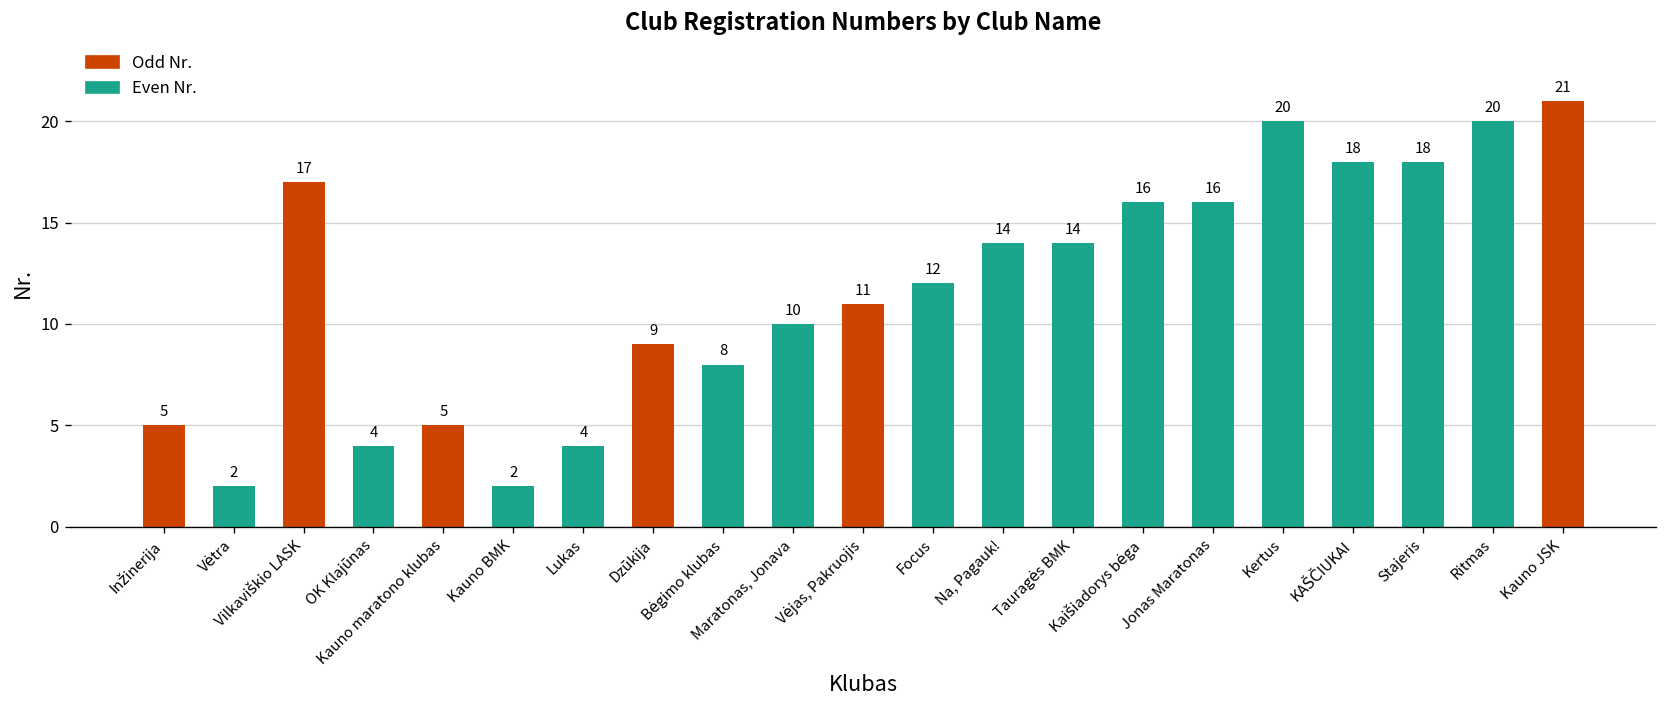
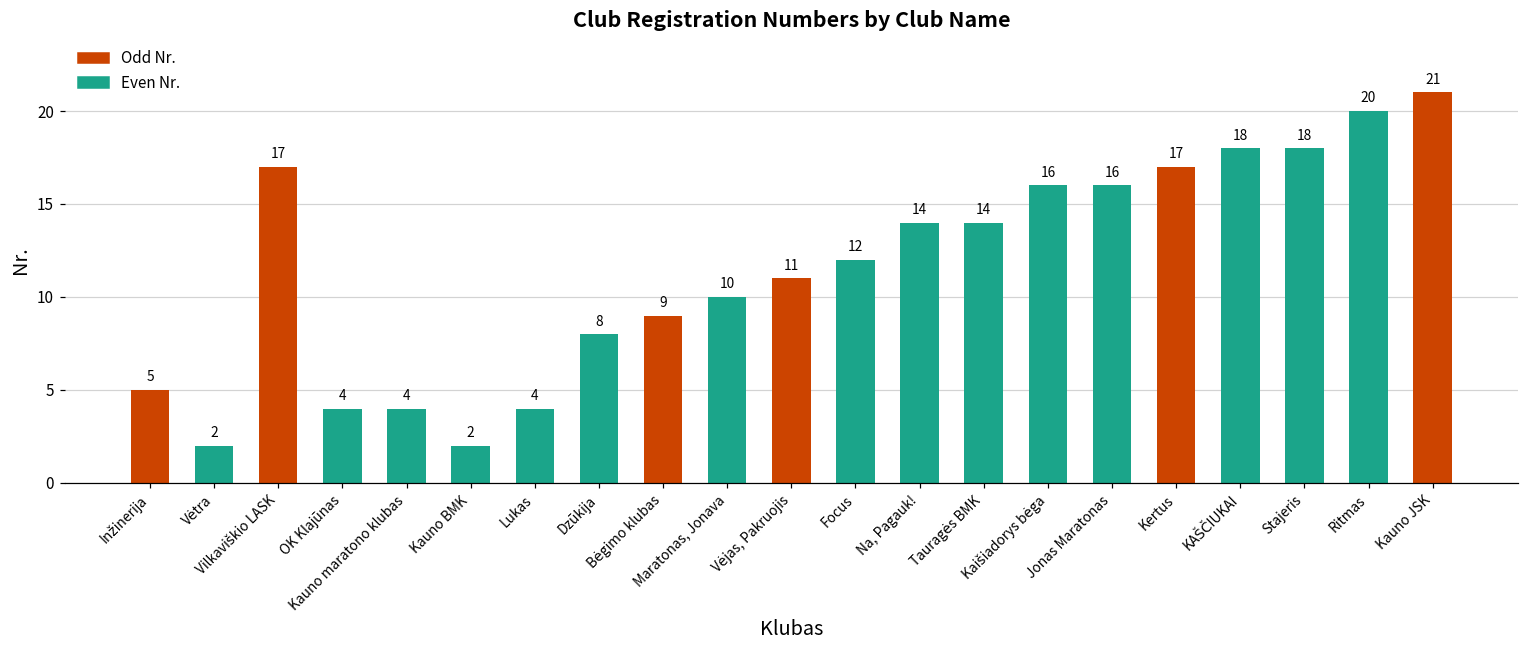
Kauno maratono klubas: 5 -> 4
Dzūkija: 9 -> 8
Bėgimo klubas: 8 -> 9
Kertus: 20 -> 17
